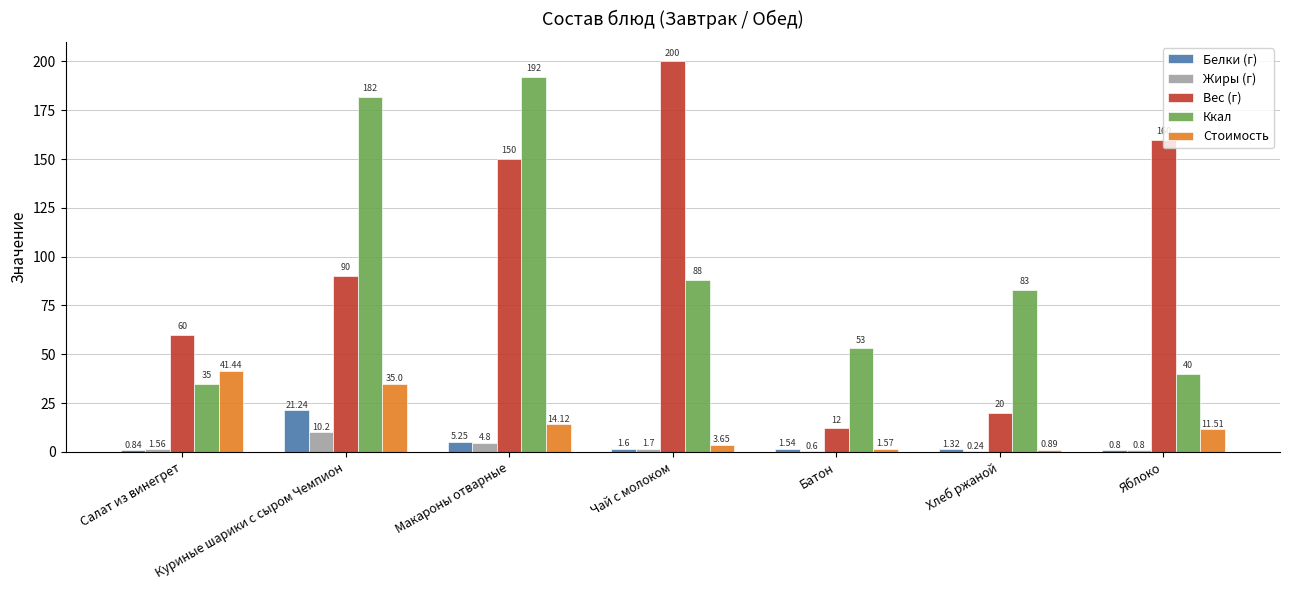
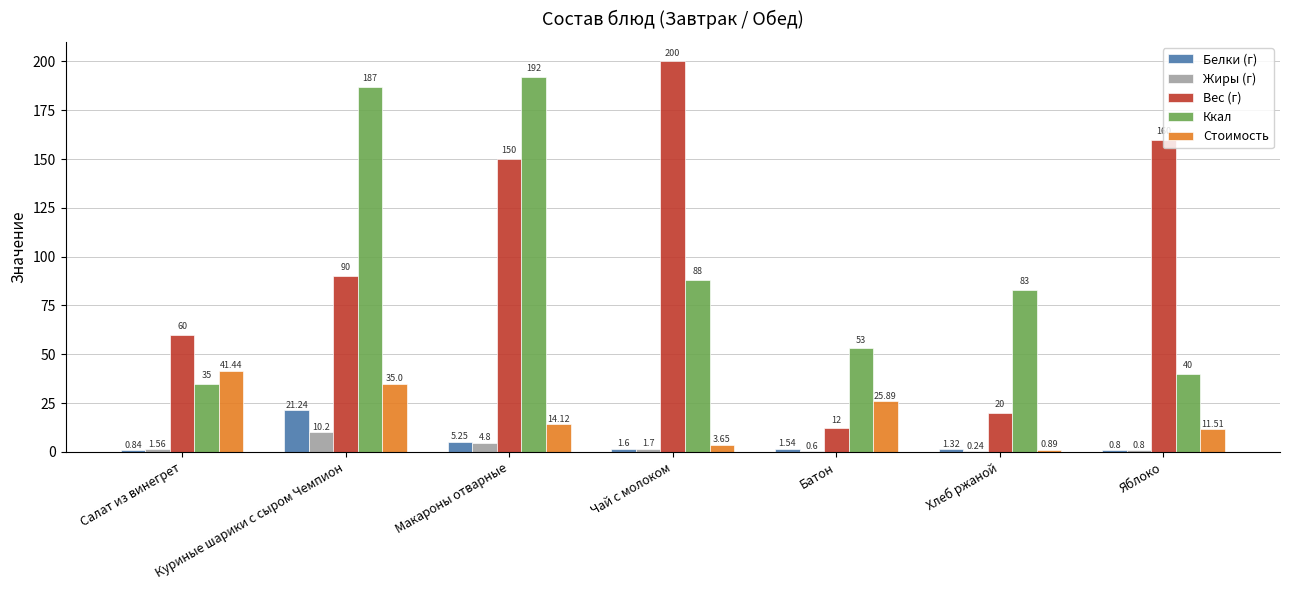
Ккал, Куриные шарики с сыром Чемпион: 182 -> 187
Стоимость, Батон: 1.57 -> 25.89
